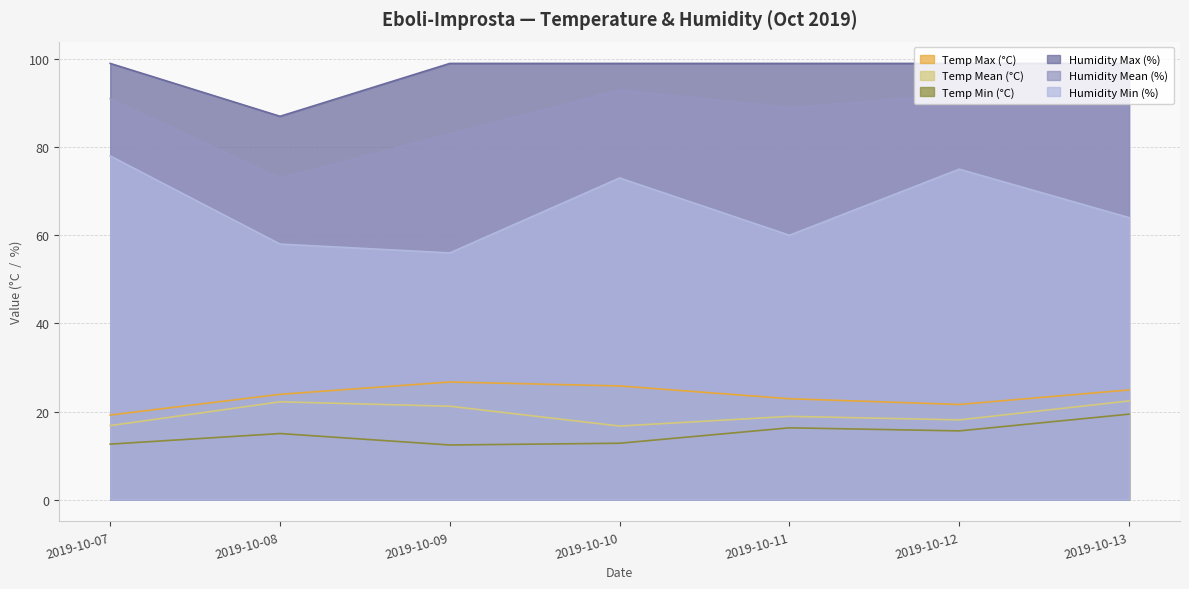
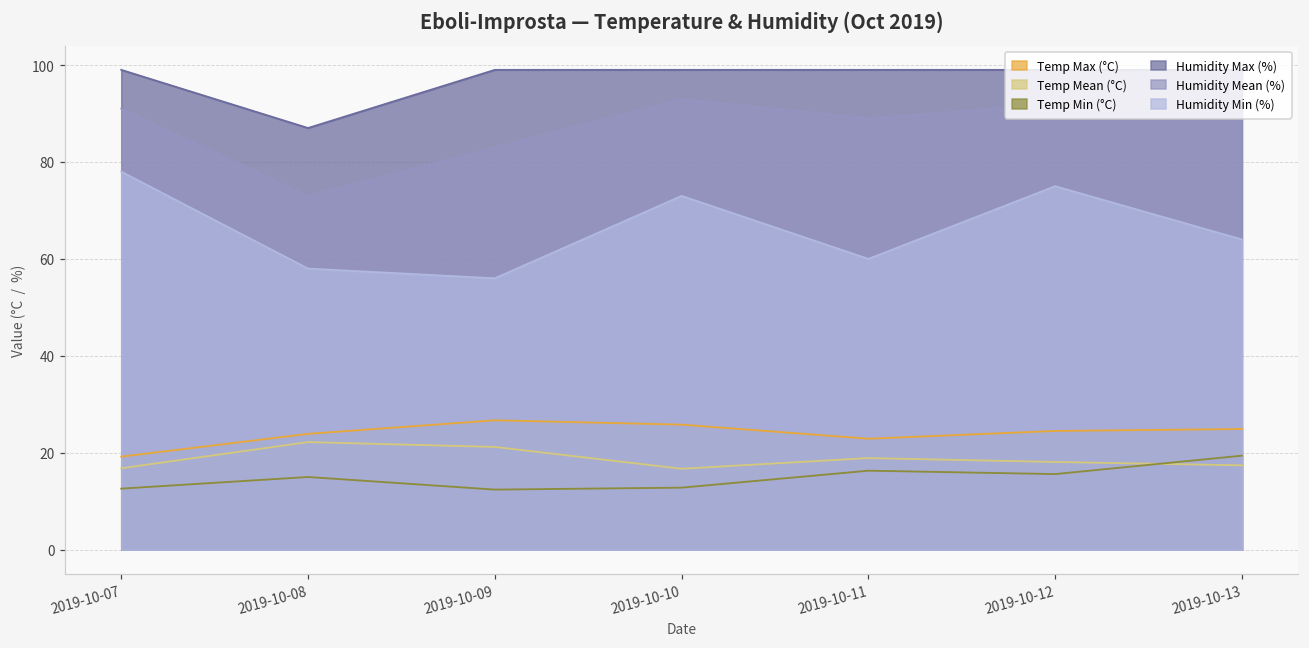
Temp Max (°C), 2019-10-12: 22 -> 25
Temp Mean (°C), 2019-10-13: 22 -> 17
